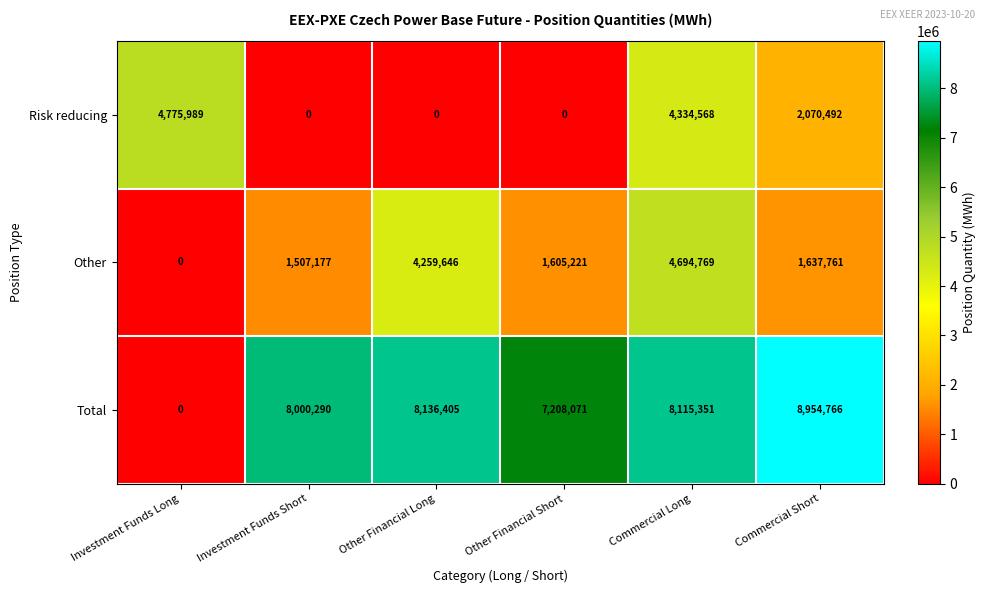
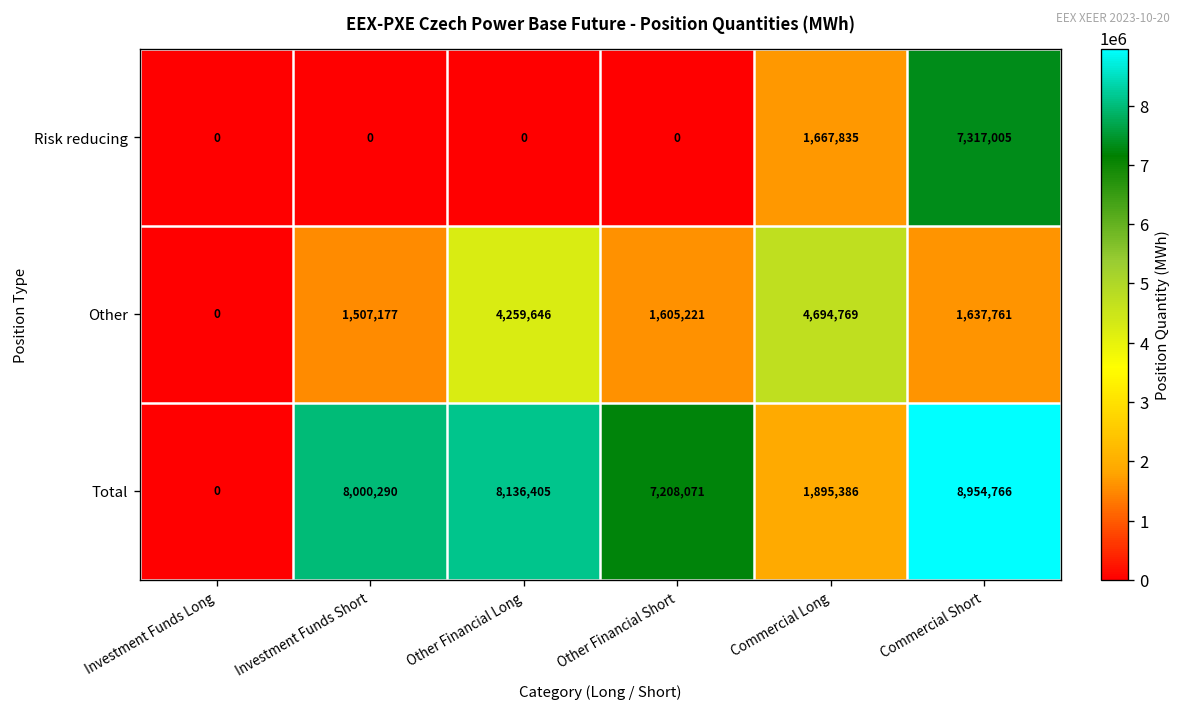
Risk reducing, Investment Funds Long: 4,775,989 -> 0
Risk reducing, Commercial Long: 4,334,568 -> 1,667,835
Risk reducing, Commercial Short: 2,070,492 -> 7,317,005
Total, Commercial Long: 8,115,351 -> 1,895,386
